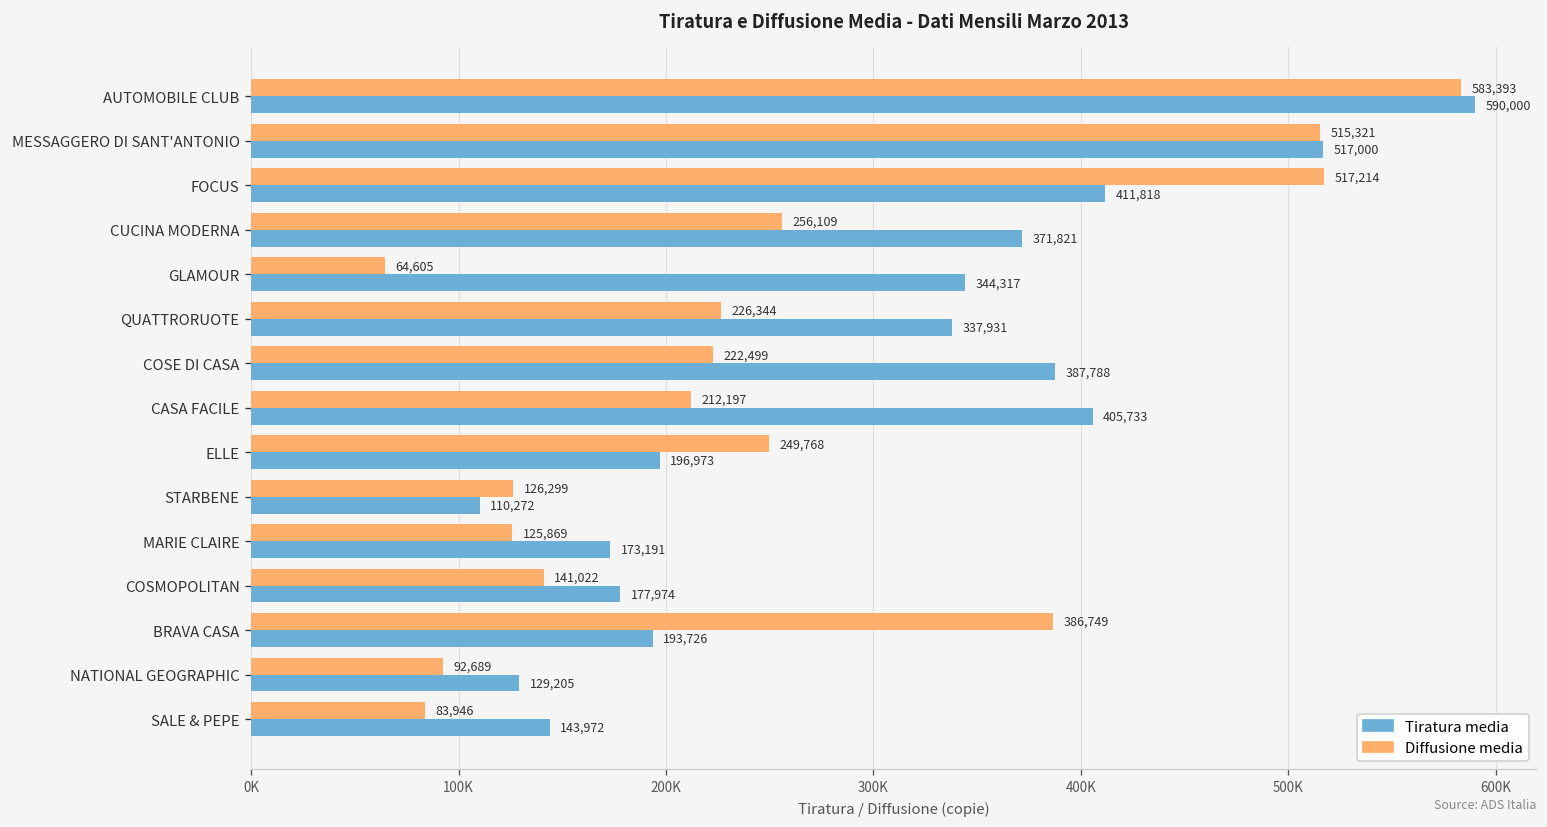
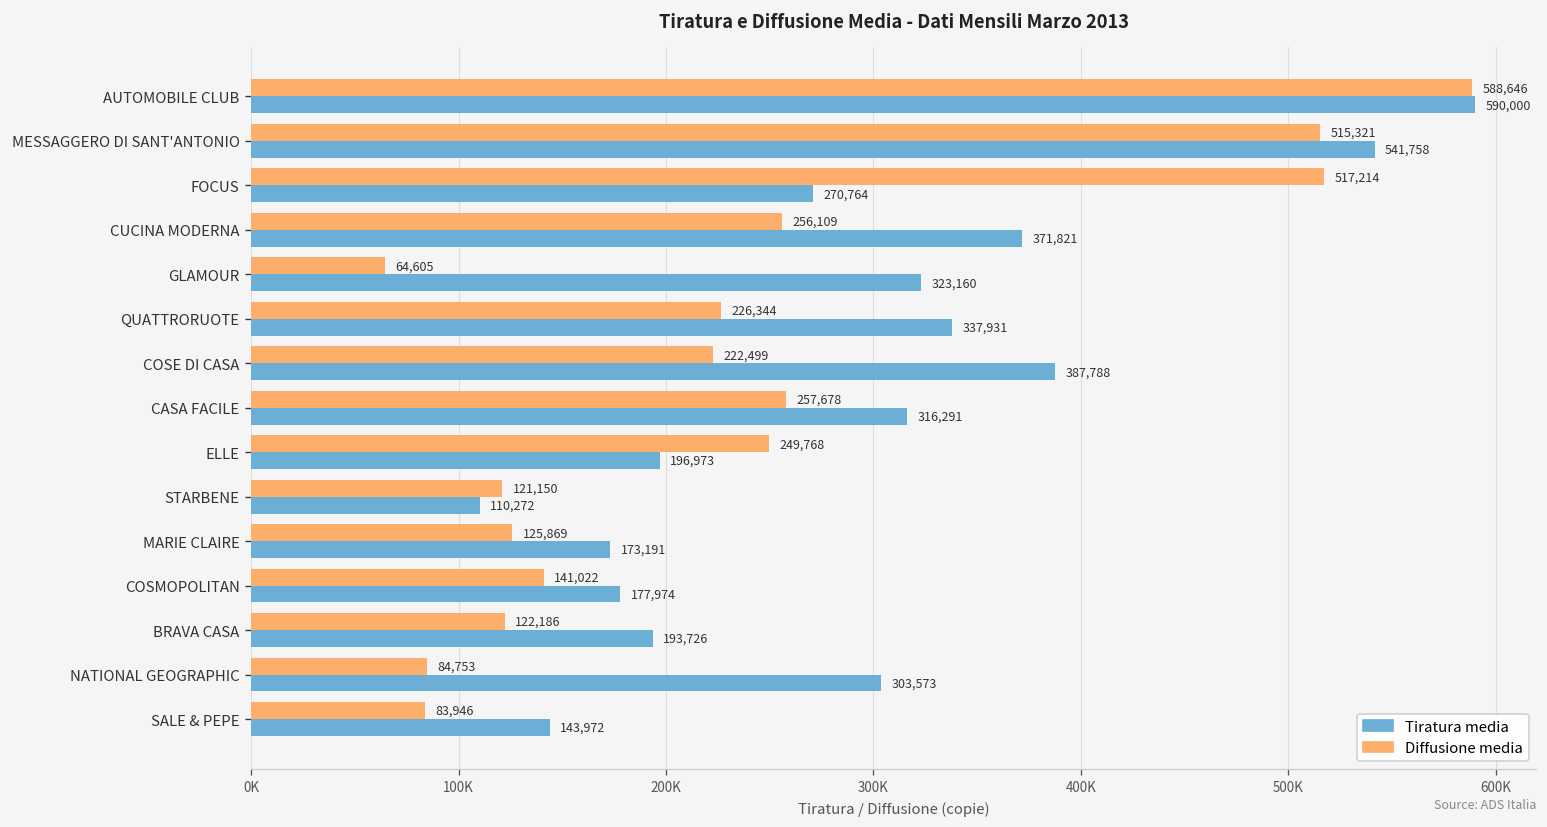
Diffusione media, AUTOMOBILE CLUB: 583,393 -> 588,646
Tiratura media, MESSAGGERO DI SANT'ANTONIO: 517,000 -> 541,758
Tiratura media, FOCUS: 411,818 -> 270,764
Tiratura media, GLAMOUR: 344,317 -> 323,160
Diffusione media, CASA FACILE: 212,197 -> 257,678
Tiratura media, CASA FACILE: 405,733 -> 316,291
Diffusione media, STARBENE: 126,299 -> 121,150
Diffusione media, BRAVA CASA: 386,749 -> 122,186
Diffusione media, NATIONAL GEOGRAPHIC: 92,689 -> 84,753
Tiratura media, NATIONAL GEOGRAPHIC: 129,205 -> 303,573
